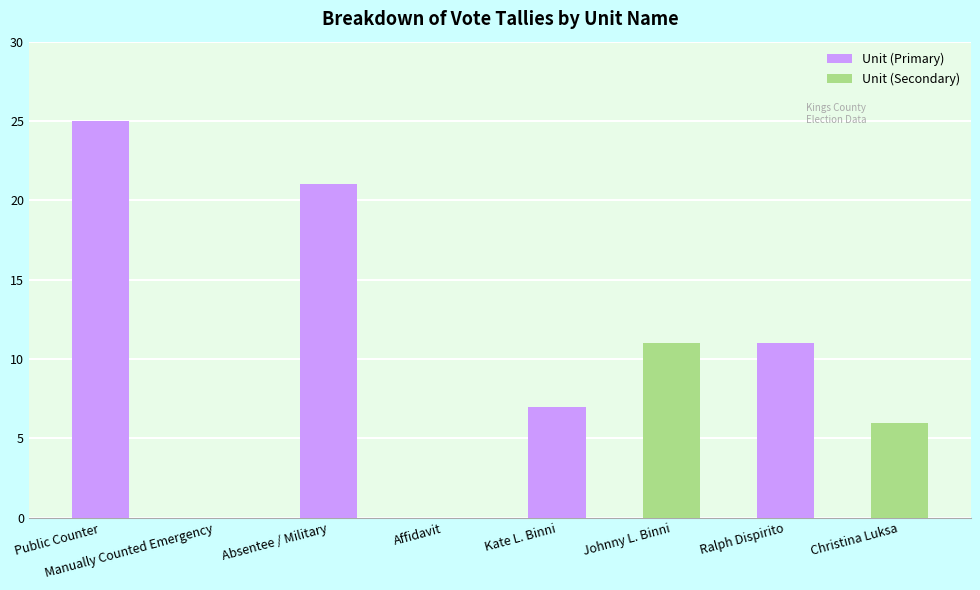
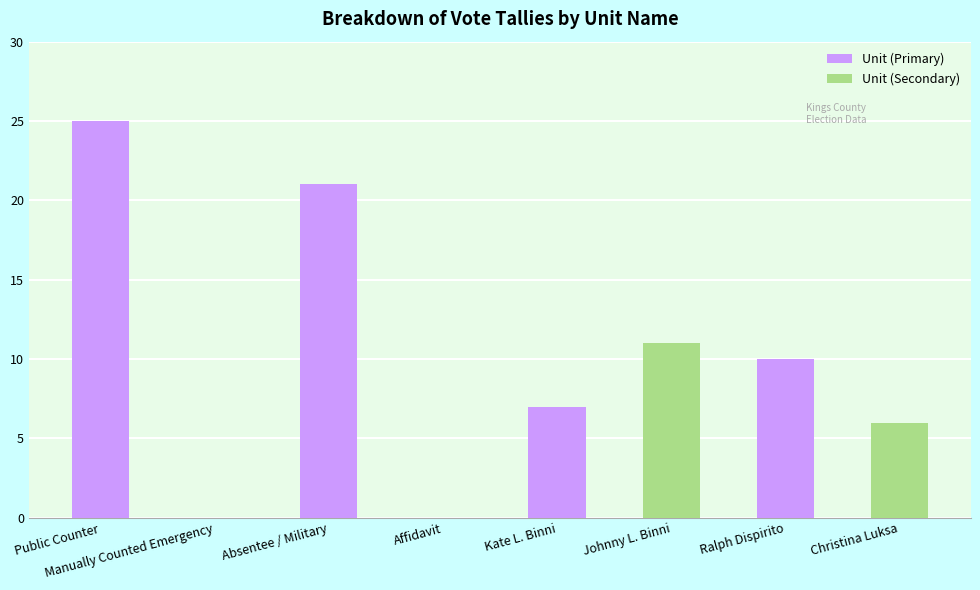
Unit (Primary), Ralph Dispirito: 11 -> 10
